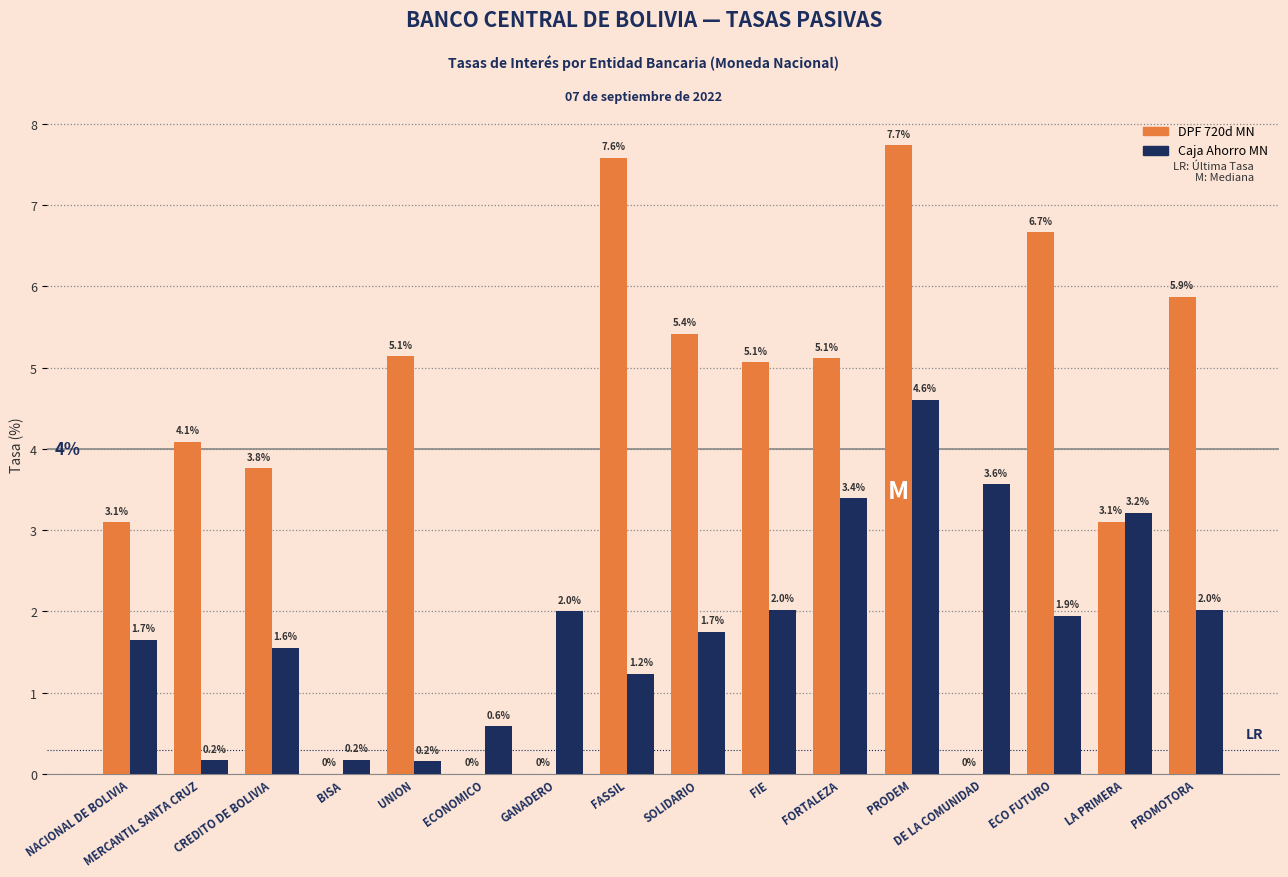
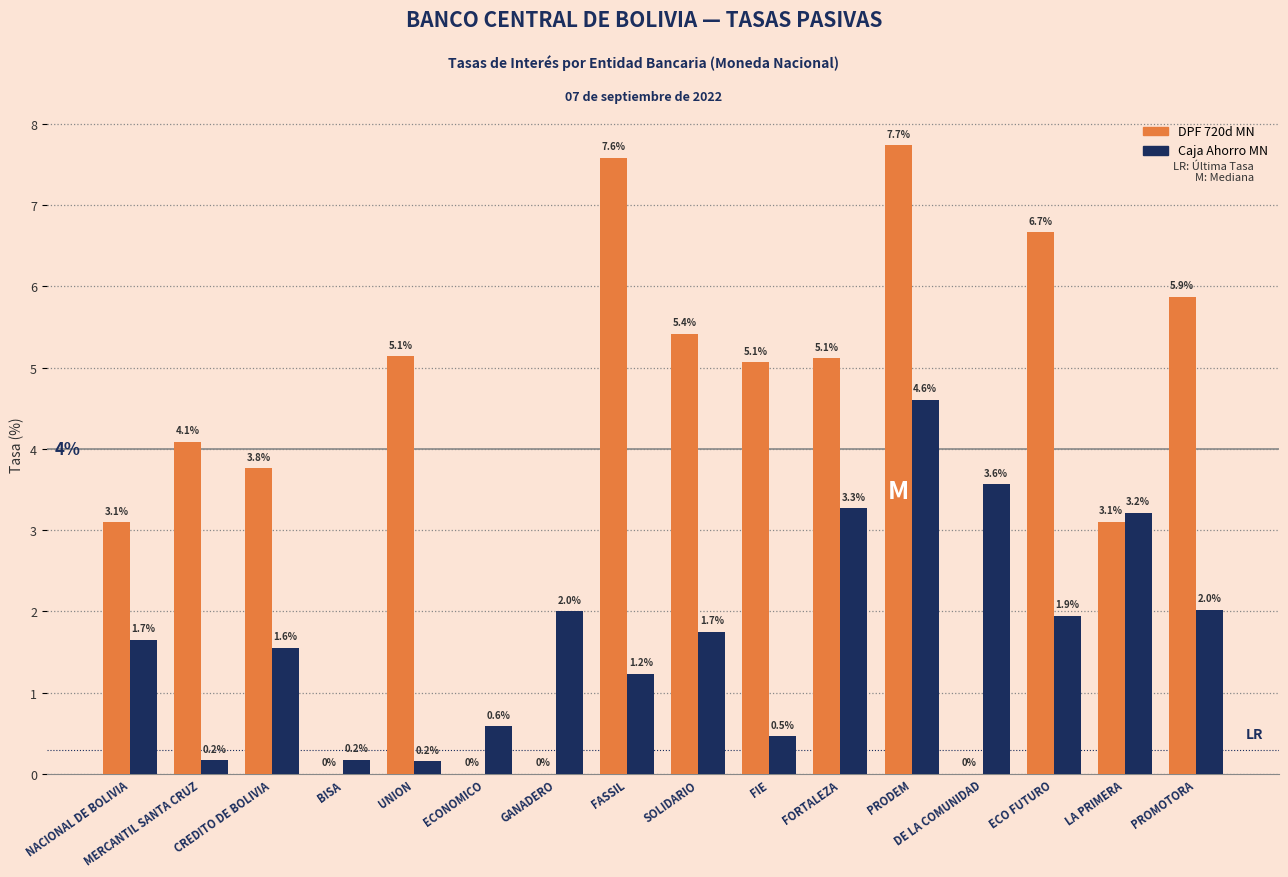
Caja Ahorro MN, FIE: 2.0% -> 0.5%
Caja Ahorro MN, FORTALEZA: 3.4% -> 3.3%
